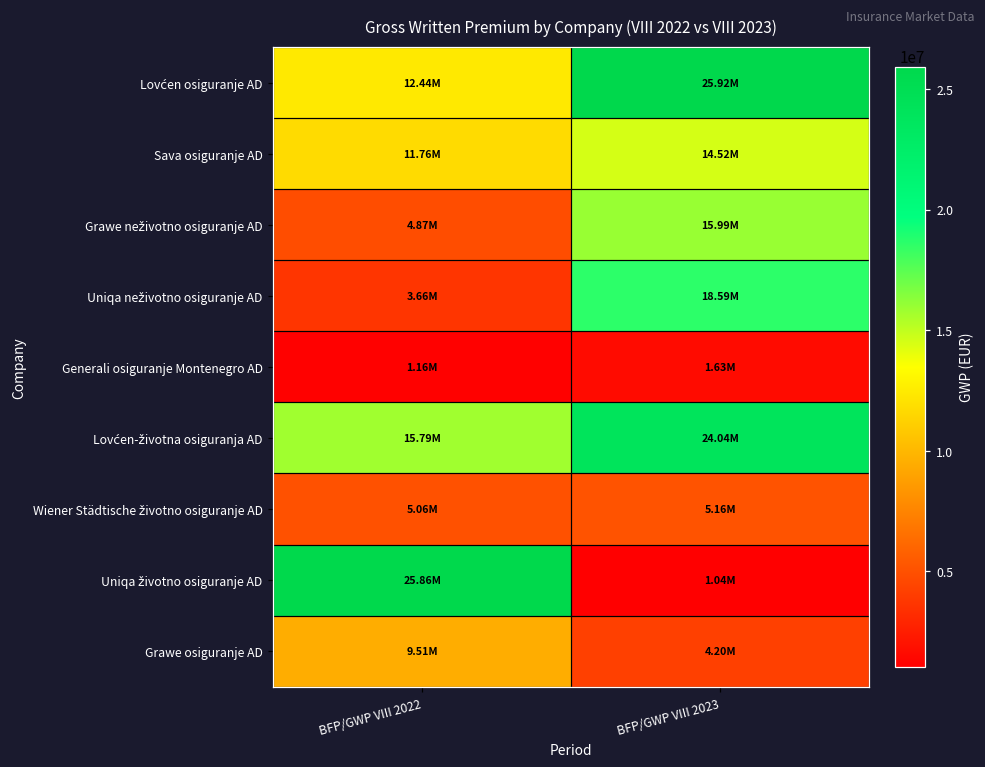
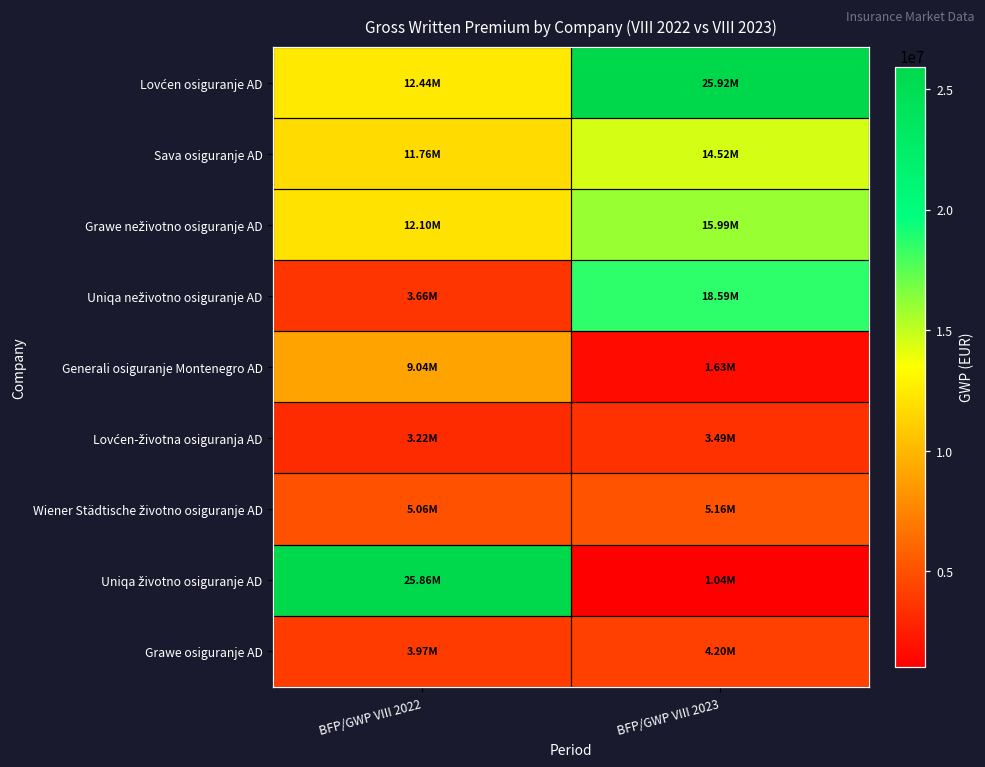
Grawe neživotno osiguranje AD, BFP/GWP VIII 2022: 4.87M -> 12.10M
Generali osiguranje Montenegro AD, BFP/GWP VIII 2022: 1.16M -> 9.04M
Lovćen-životna osiguranja AD, BFP/GWP VIII 2022: 15.79M -> 3.22M
Lovćen-životna osiguranja AD, BFP/GWP VIII 2023: 24.04M -> 3.49M
Grawe osiguranje AD, BFP/GWP VIII 2022: 9.51M -> 3.97M
